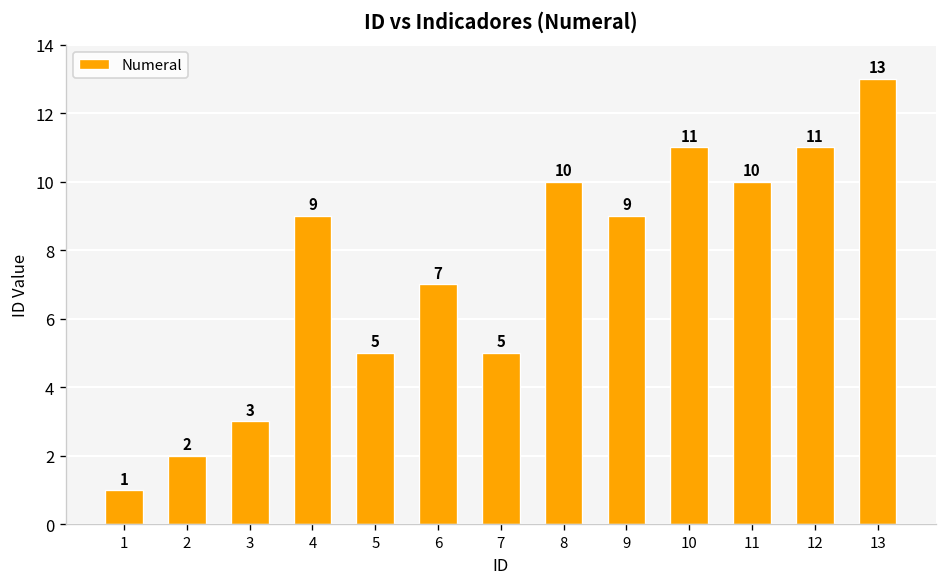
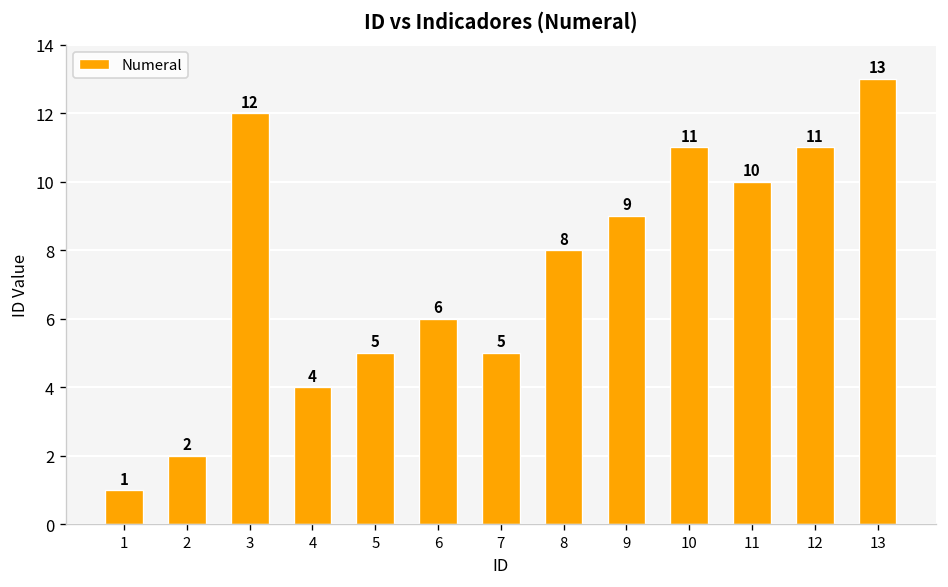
3: 3 -> 12
4: 9 -> 4
6: 7 -> 6
8: 10 -> 8
